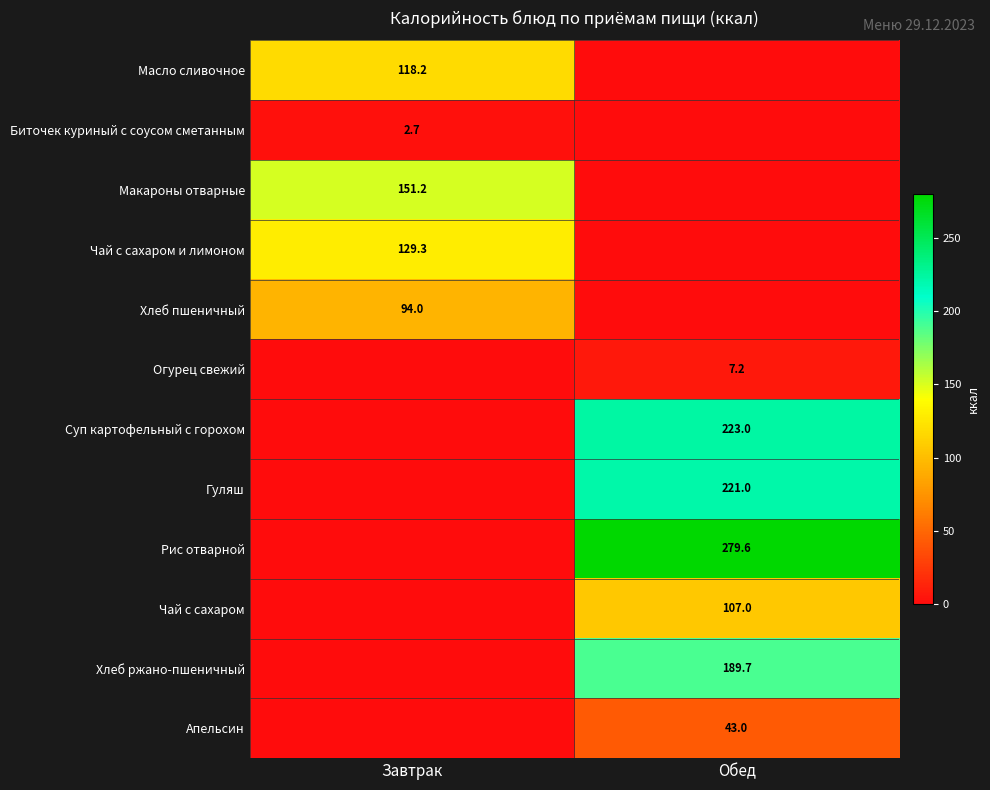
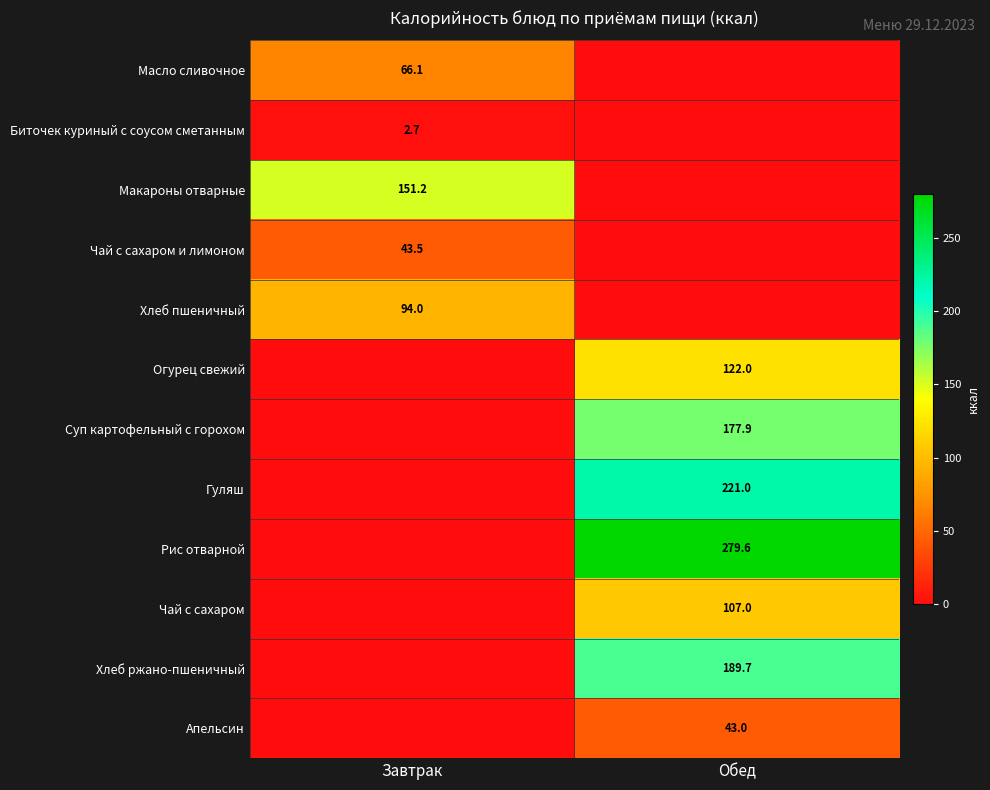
Масло сливочное, Завтрак: 118.2 -> 66.1
Чай с сахаром и лимоном, Завтрак: 129.3 -> 43.5
Огурец свежий, Обед: 7.2 -> 122.0
Суп картофельный с горохом, Обед: 223.0 -> 177.9
